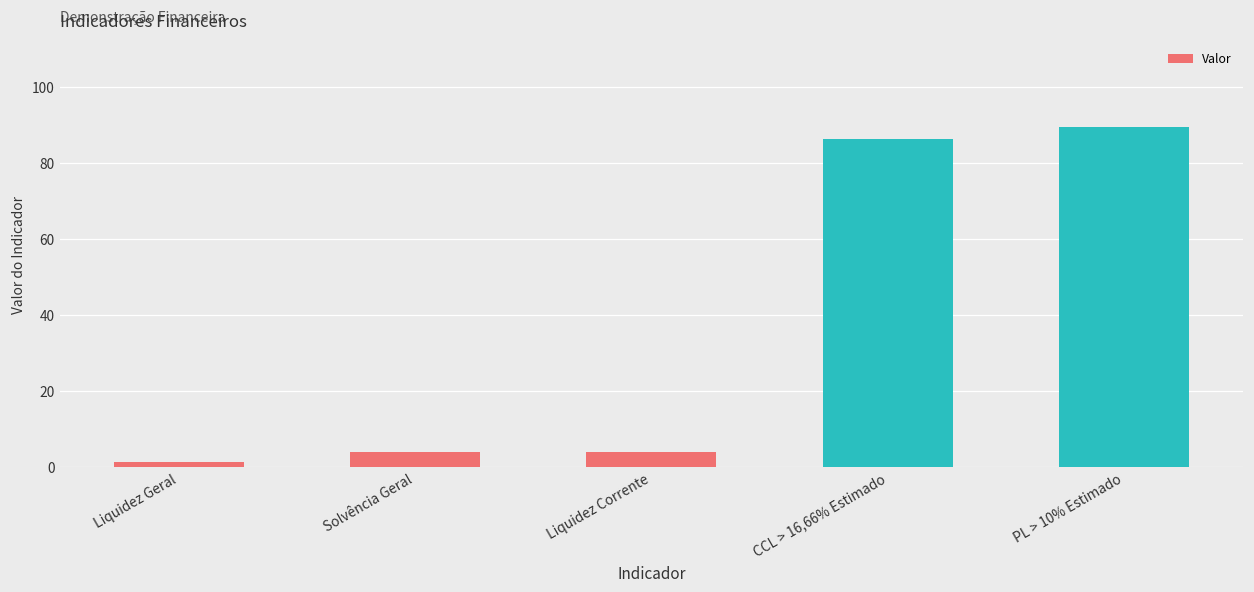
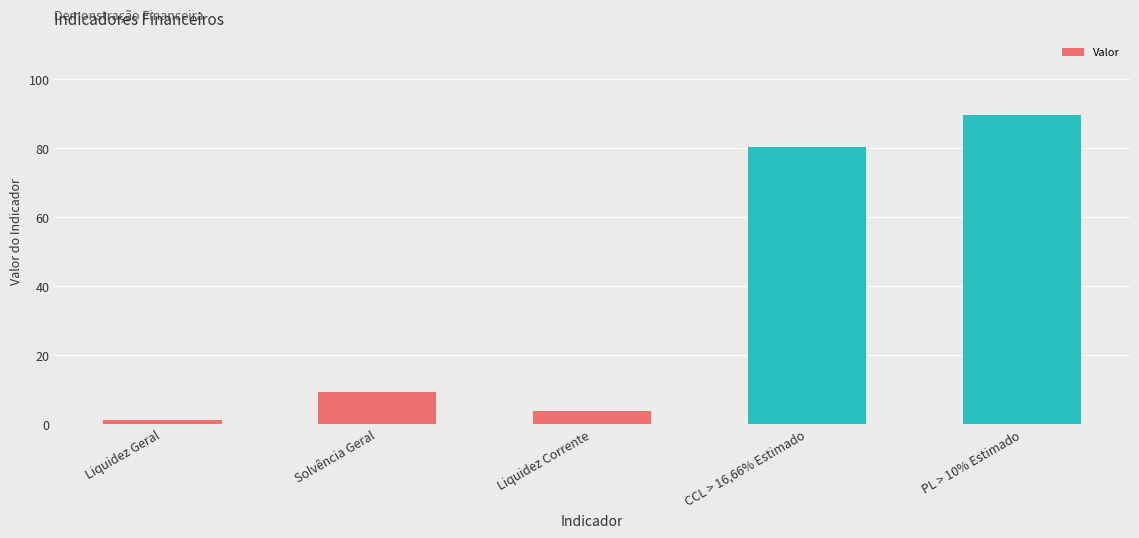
Solvência Geral: 4 -> 9
CCL > 16,66% Estimado: 86 -> 80
